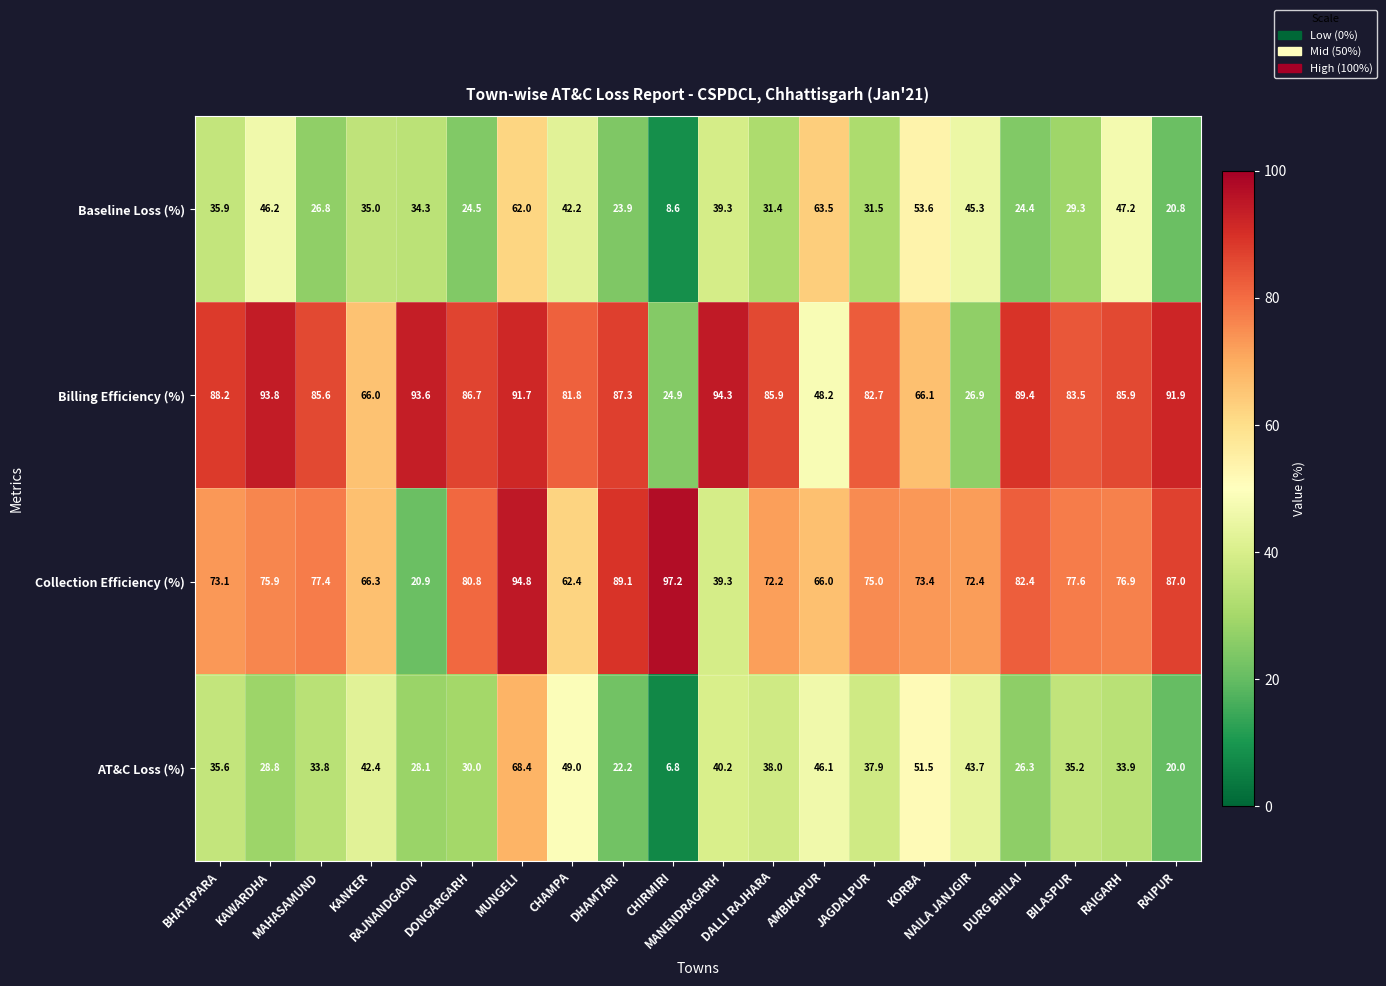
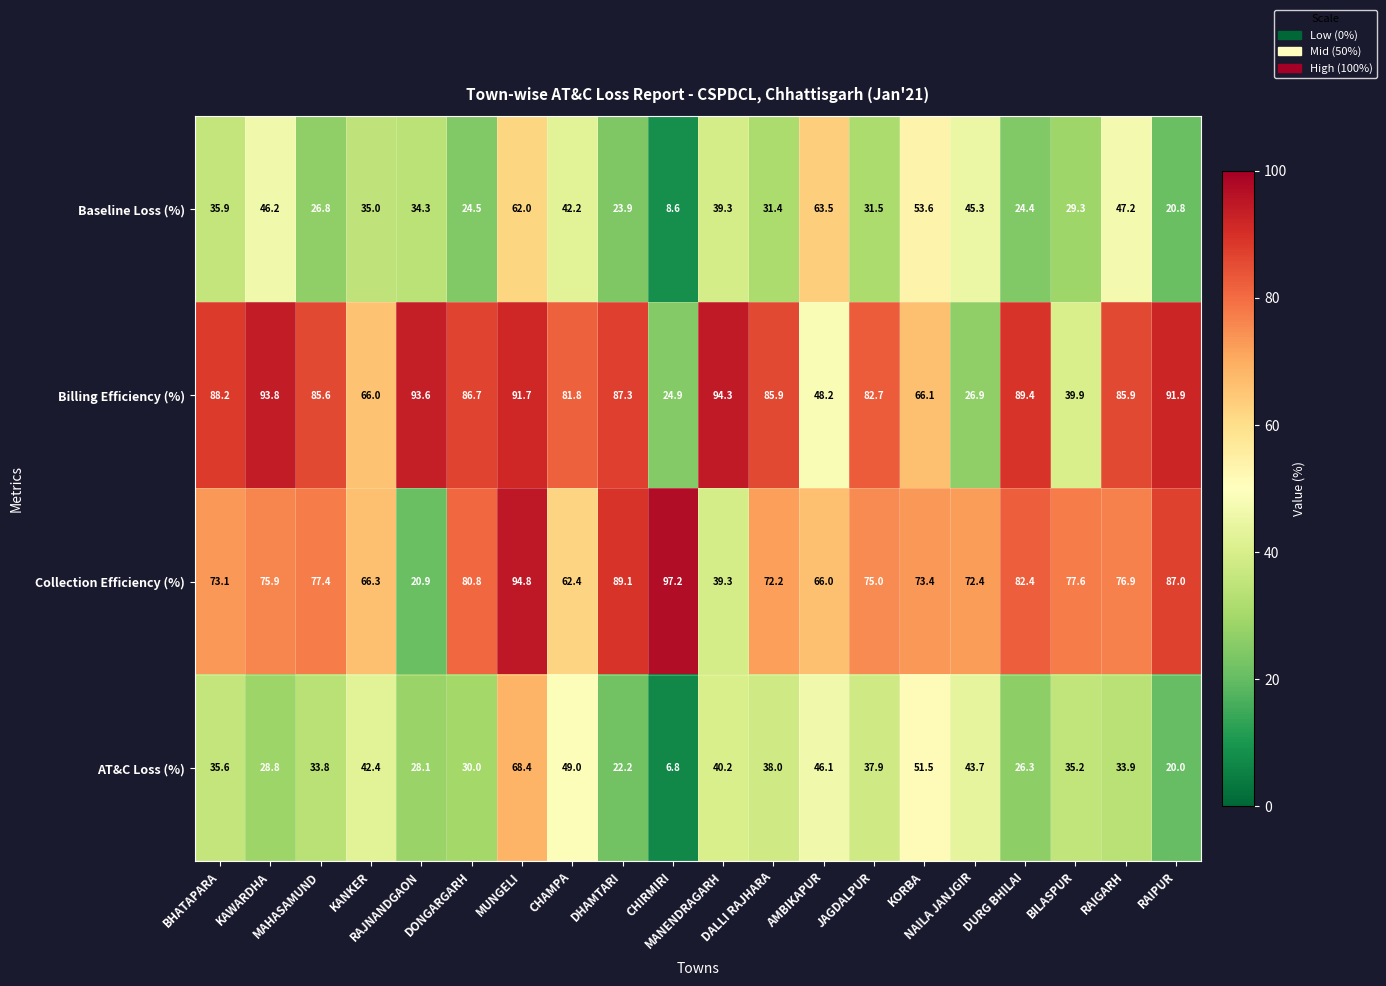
Billing Efficiency (%), BILASPUR: 83.5 -> 39.9
